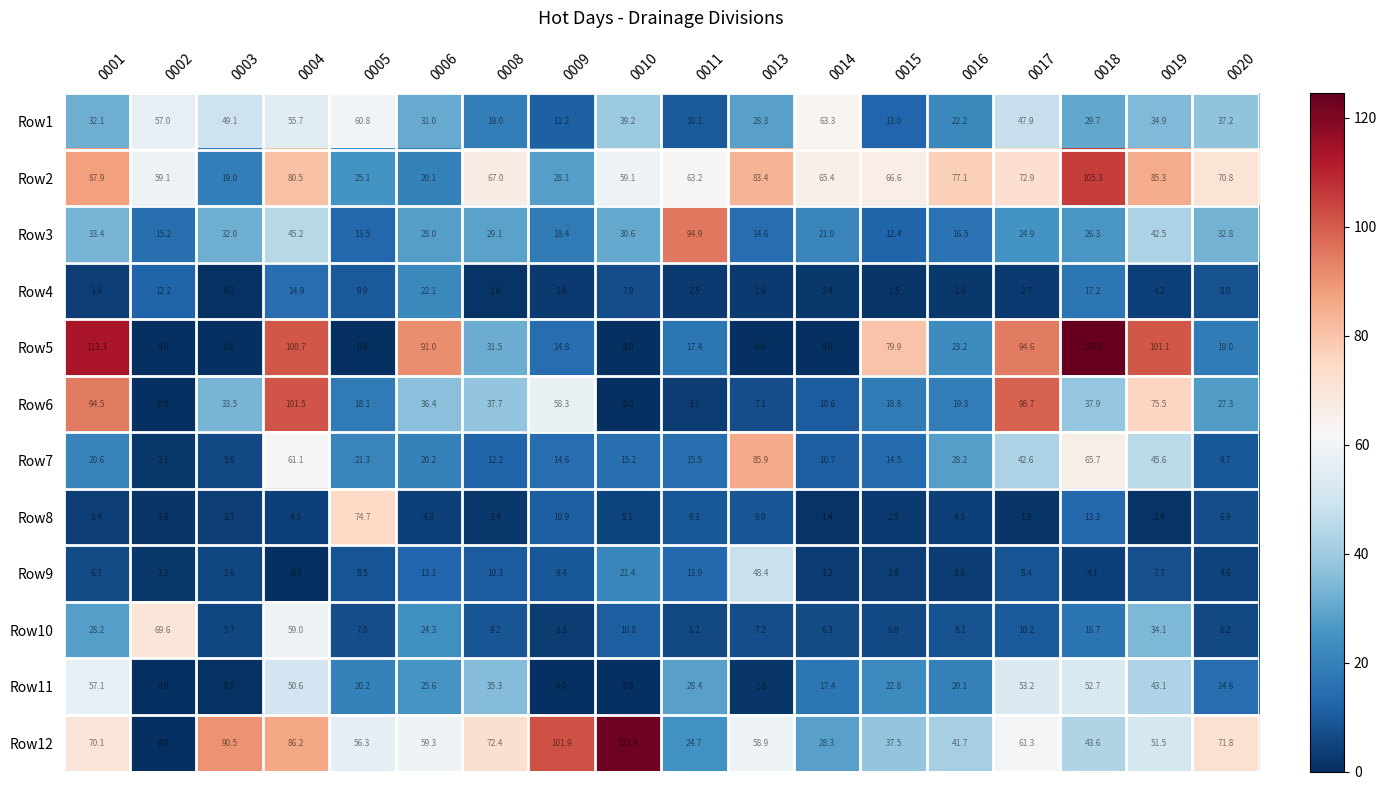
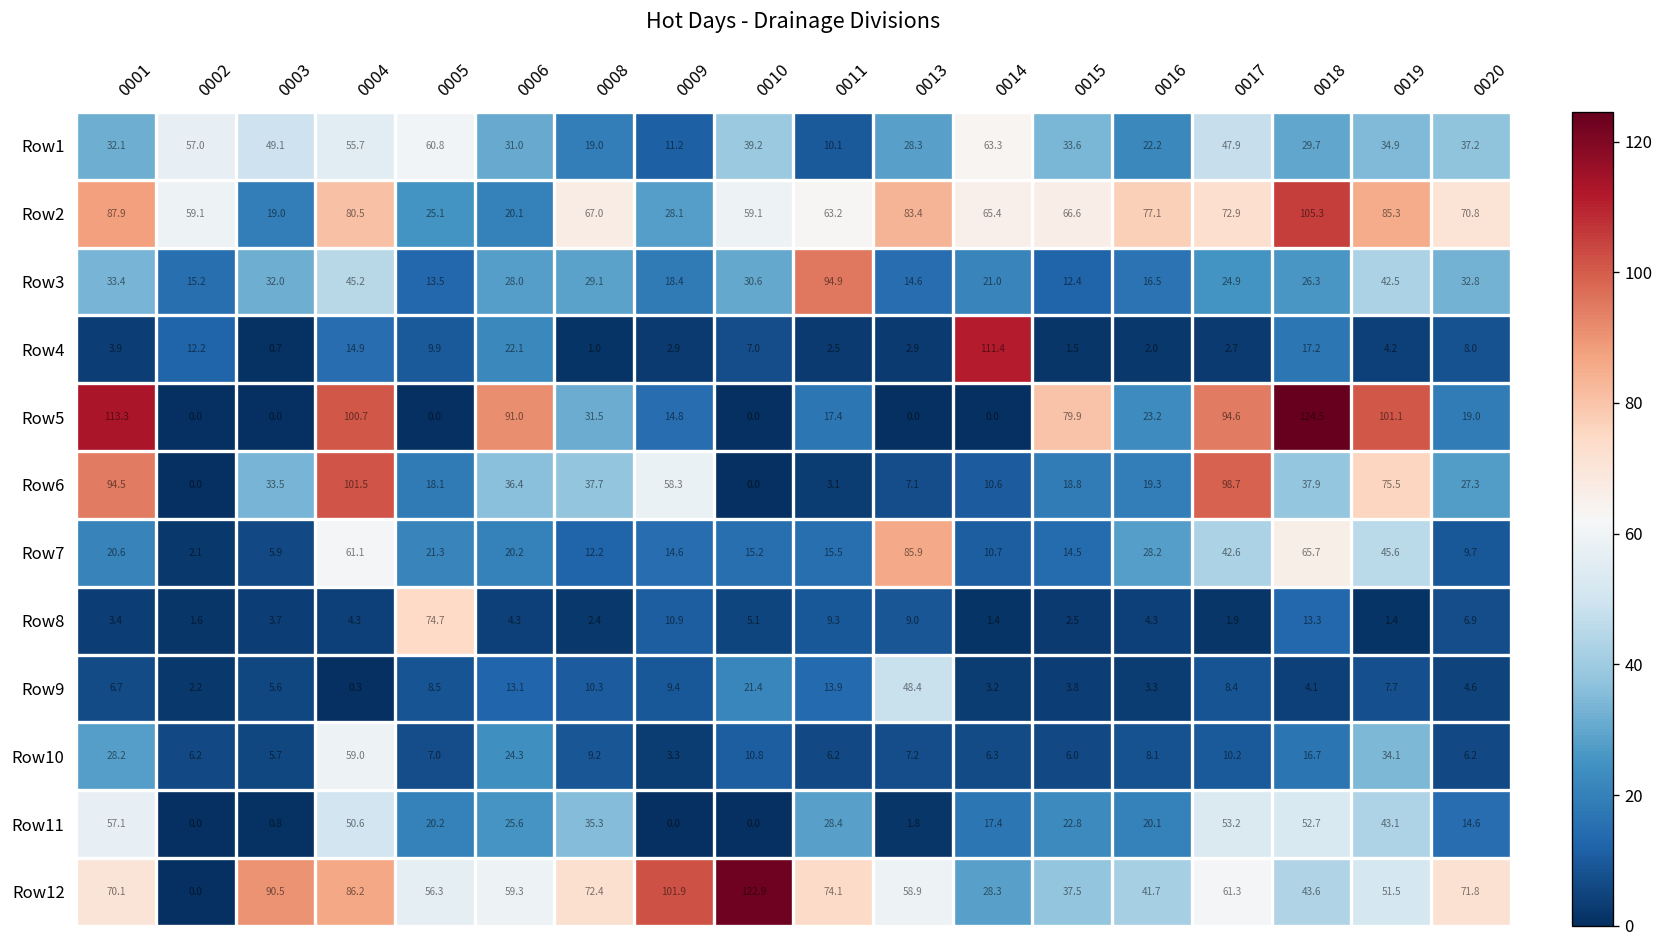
Row1, 0015: 13.0 -> 33.6
Row4, 0014: 2.4 -> 111.4
Row10, 0002: 69.6 -> 6.2
Row12, 0011: 24.7 -> 74.1
